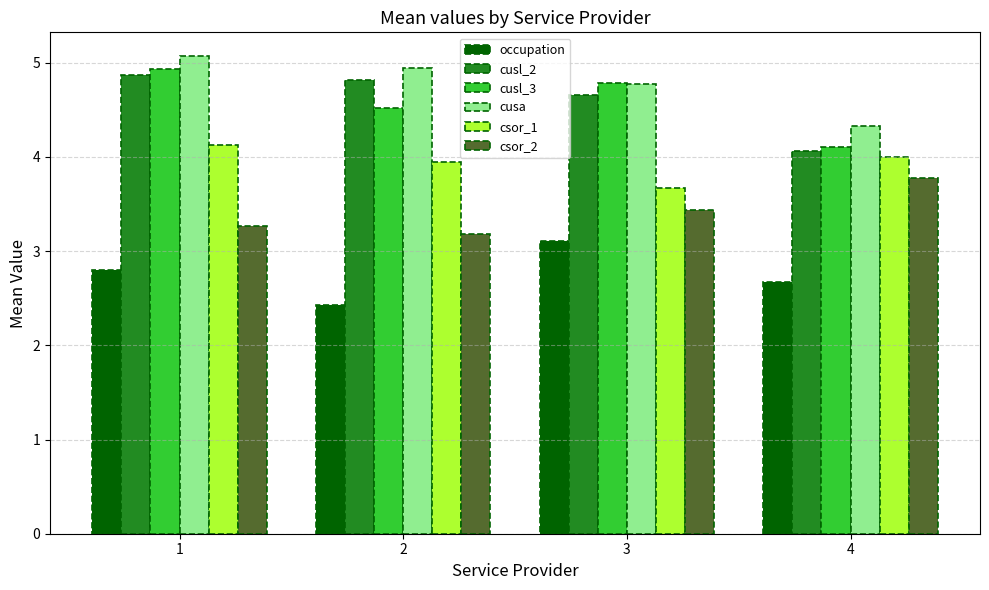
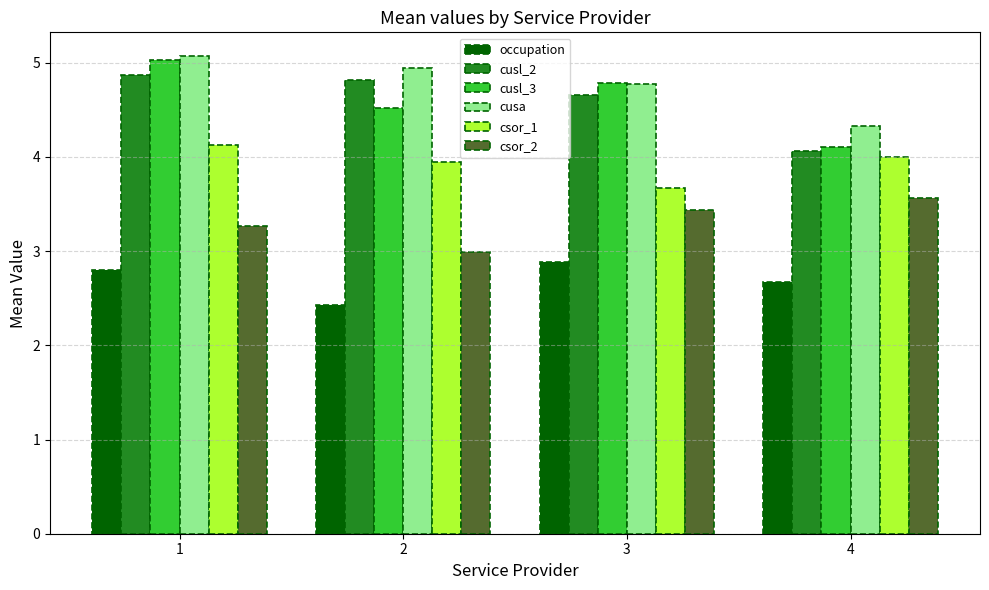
cusl_3, 1: 4.9 -> 5.0
csor_2, 2: 3.2 -> 3.0
occupation, 3: 3.1 -> 2.9
csor_2, 4: 3.8 -> 3.6
